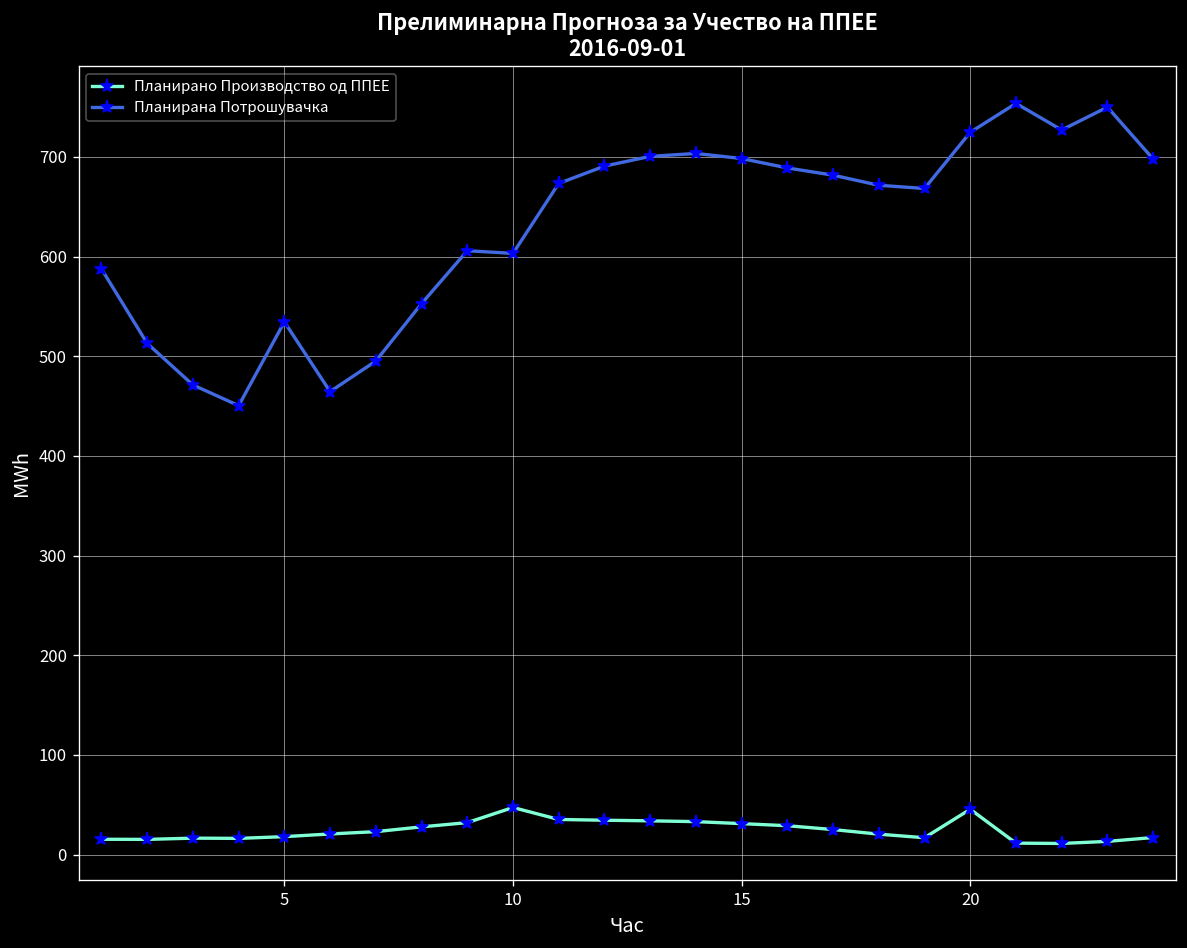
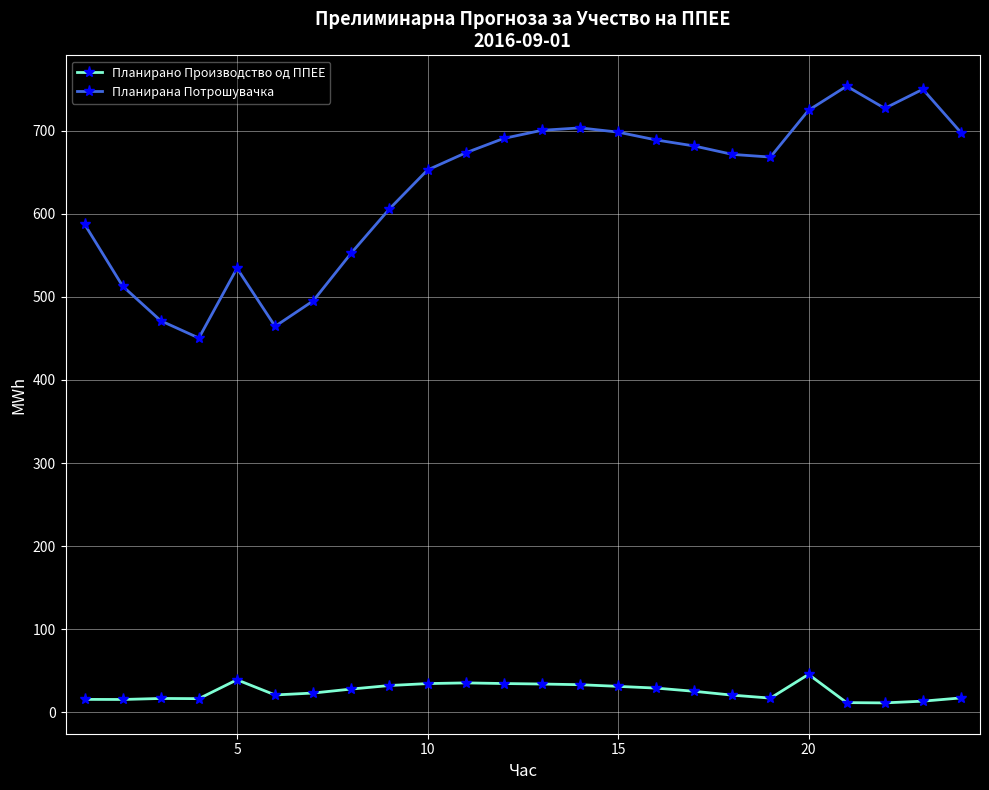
Планирано Производство од ППЕЕ, 5: 20 -> 40
Планирано Производство од ППЕЕ, 10: 50 -> 30
Планирана Потрошувачка, 10: 600 -> 650
